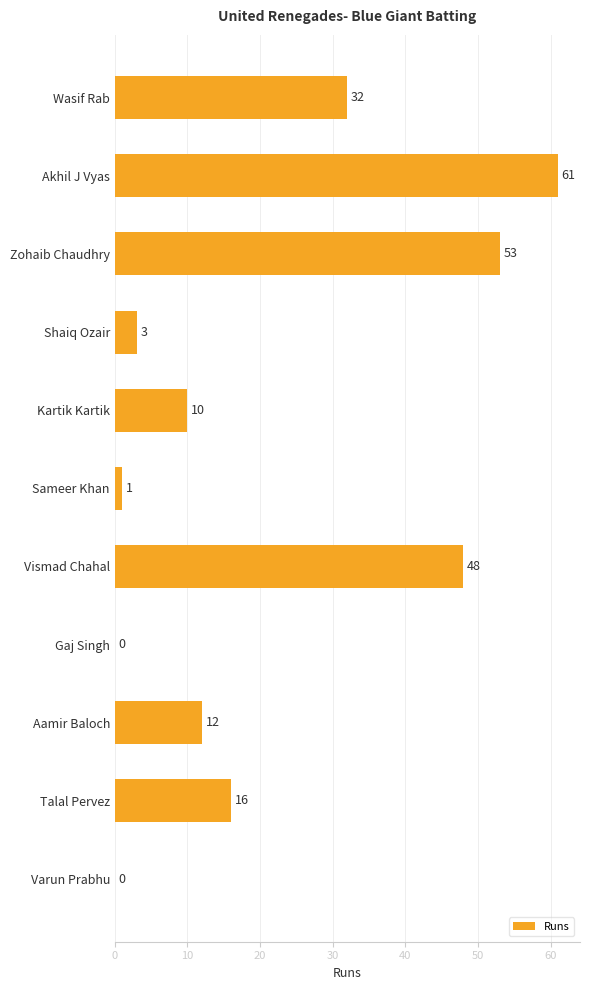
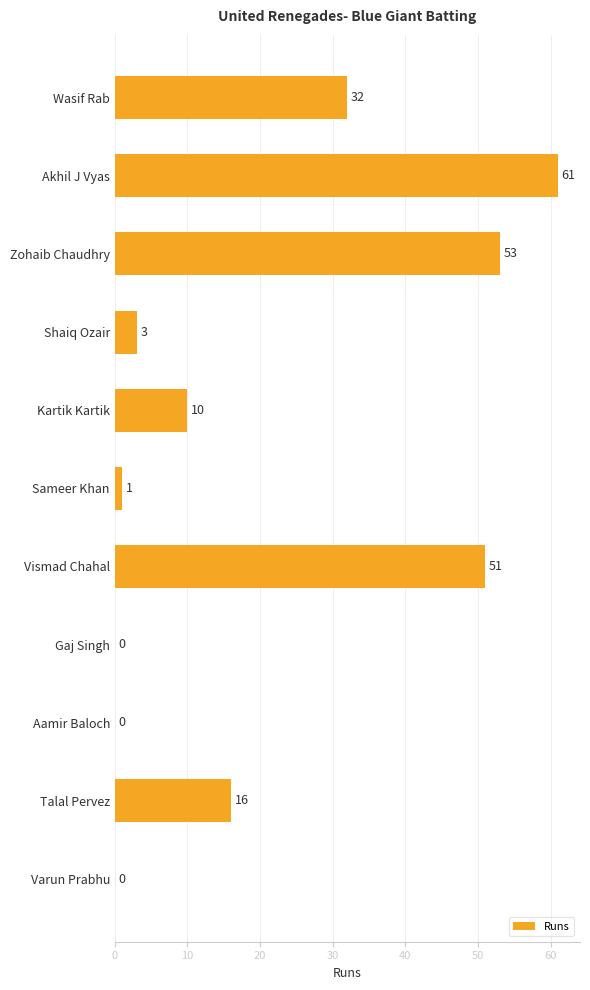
Vismad Chahal: 48 -> 51
Aamir Baloch: 12 -> 0
